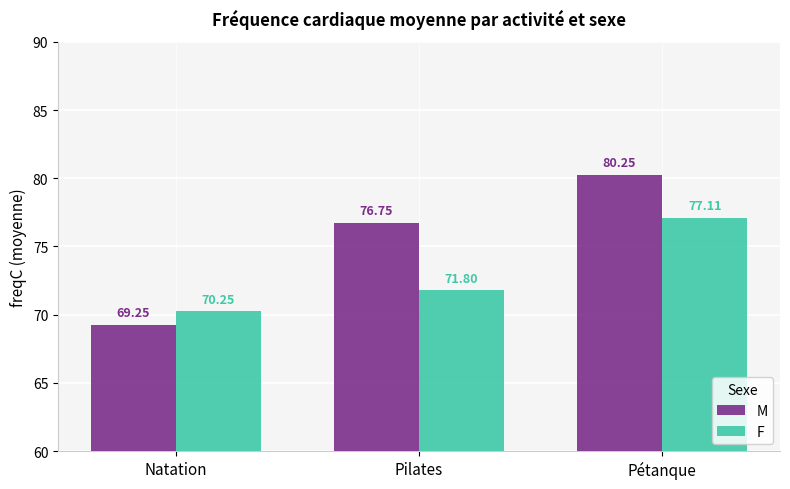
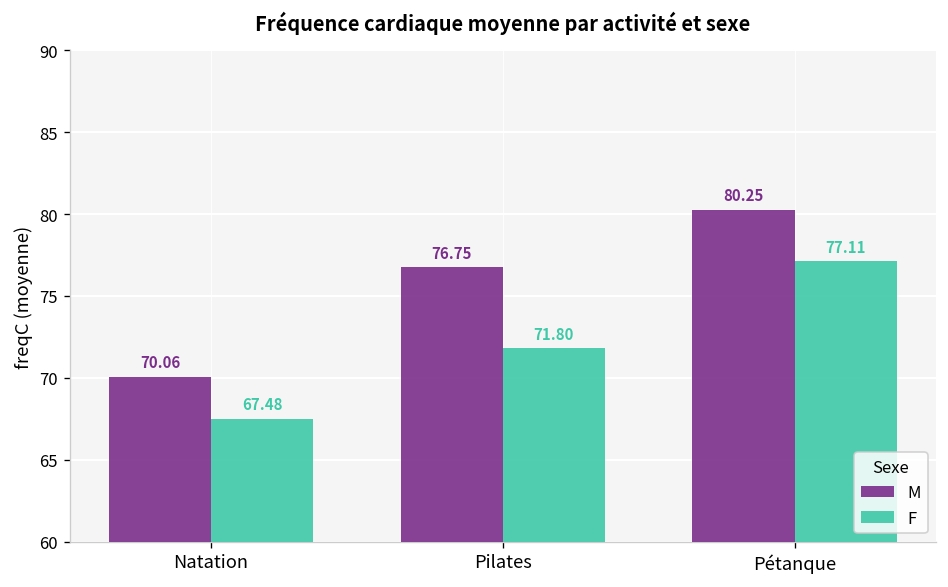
M, Natation: 69.25 -> 70.06
F, Natation: 70.25 -> 67.48
